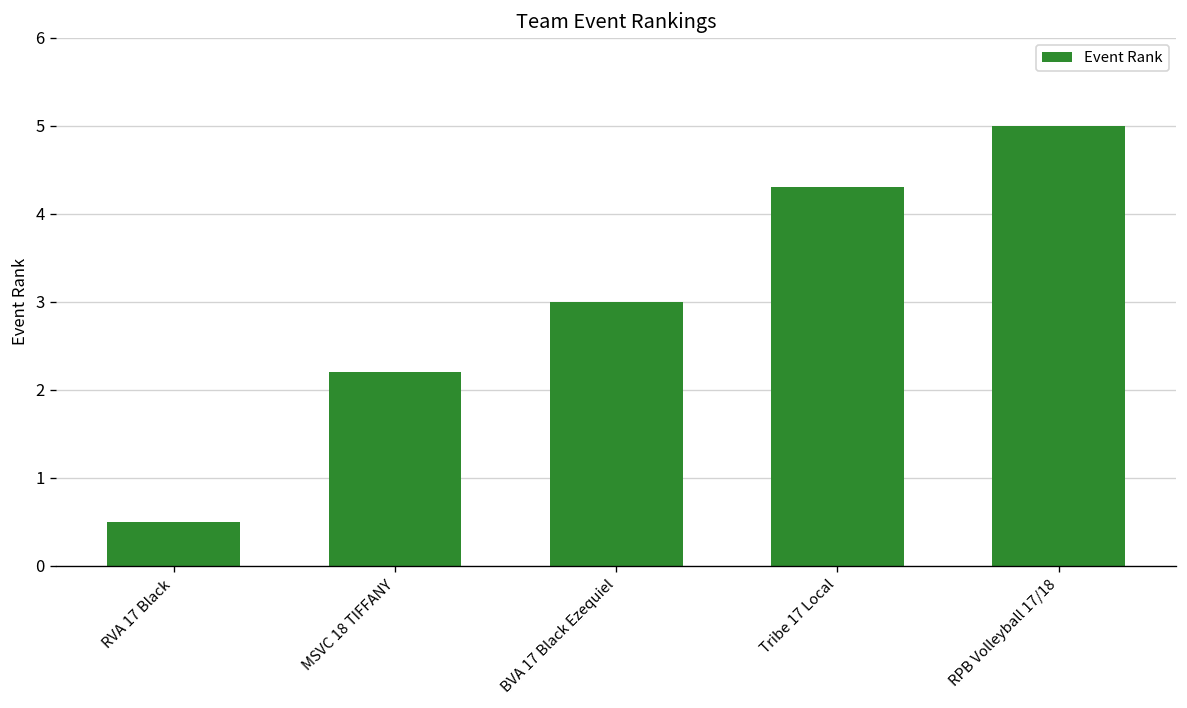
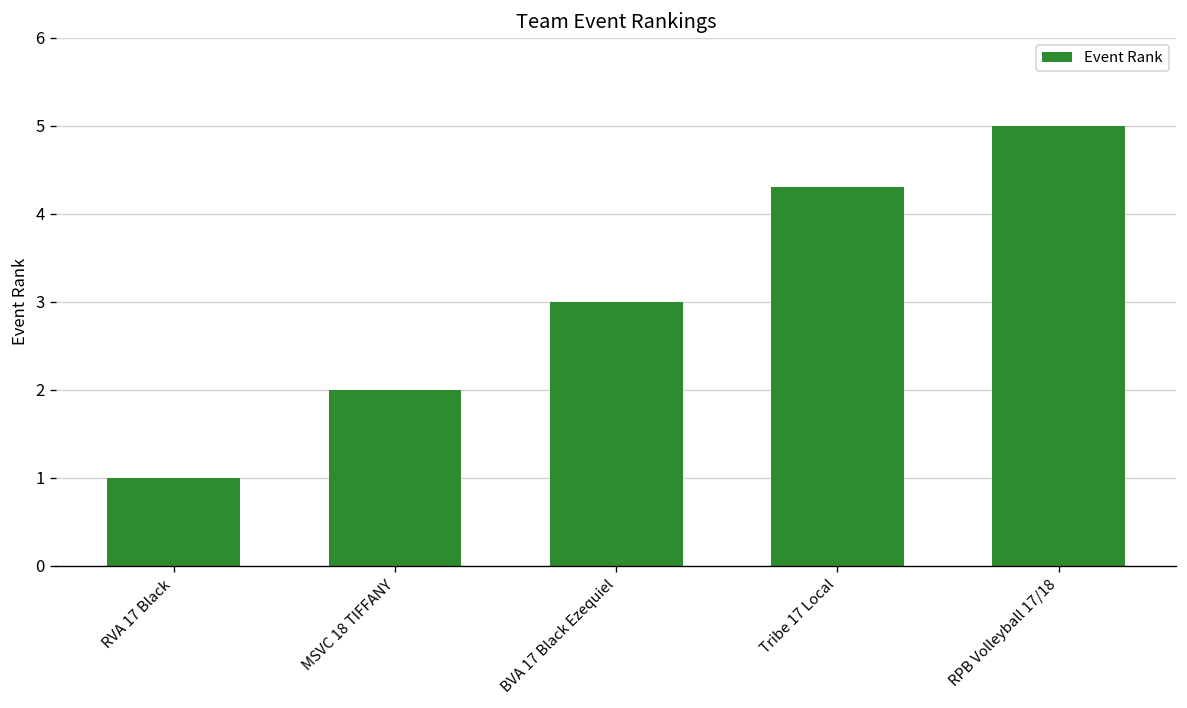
RVA 17 Black: 0.5 -> 1.0
MSVC 18 TIFFANY: 2.2 -> 2.0
